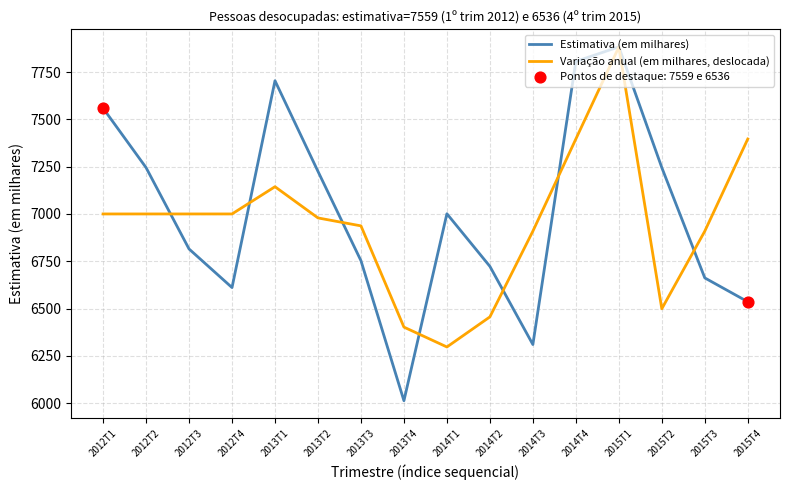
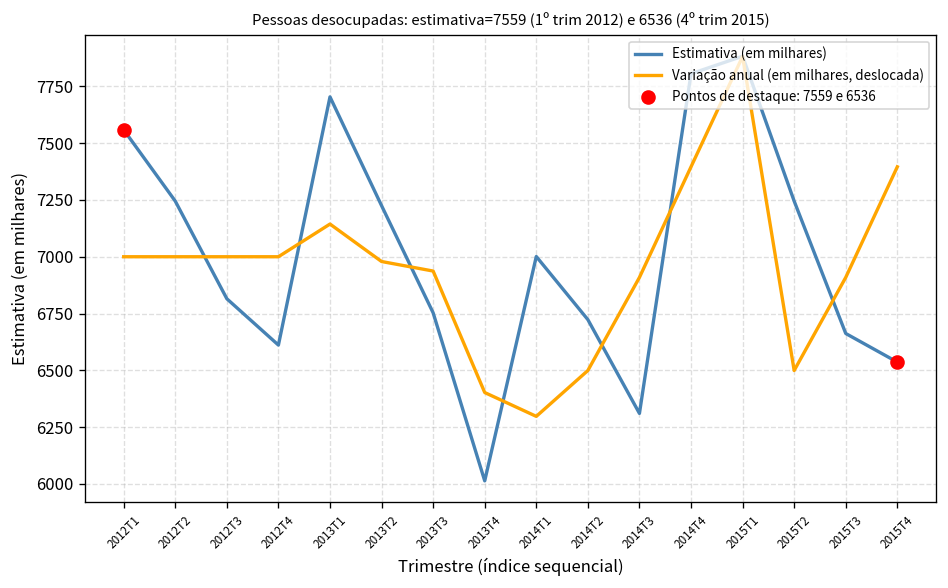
Variação anual (em milhares, deslocada), 2014T2: 6460 -> 6500
